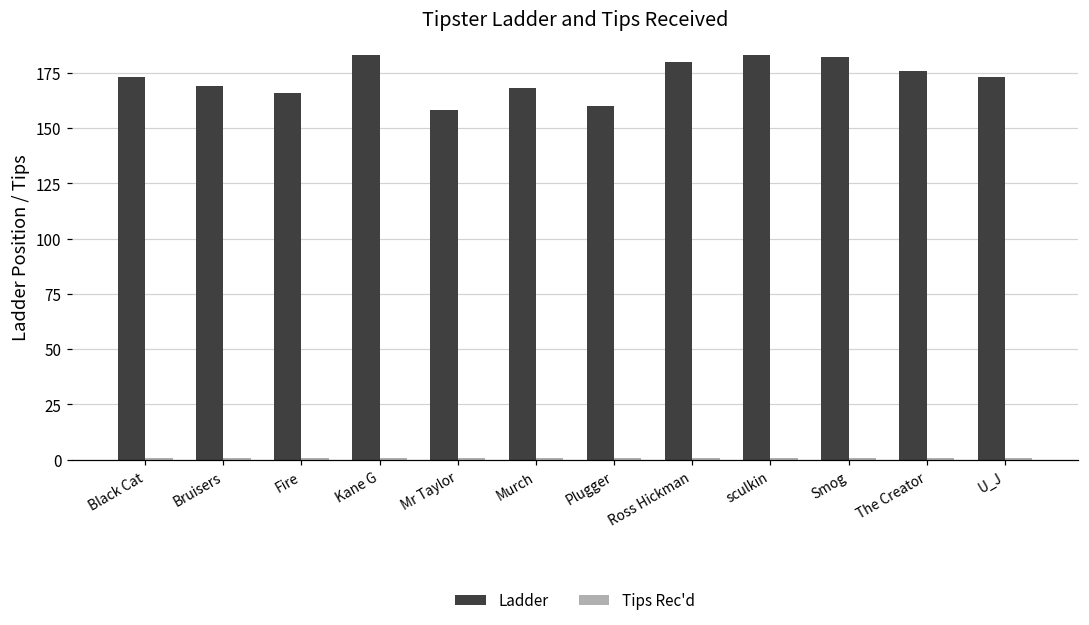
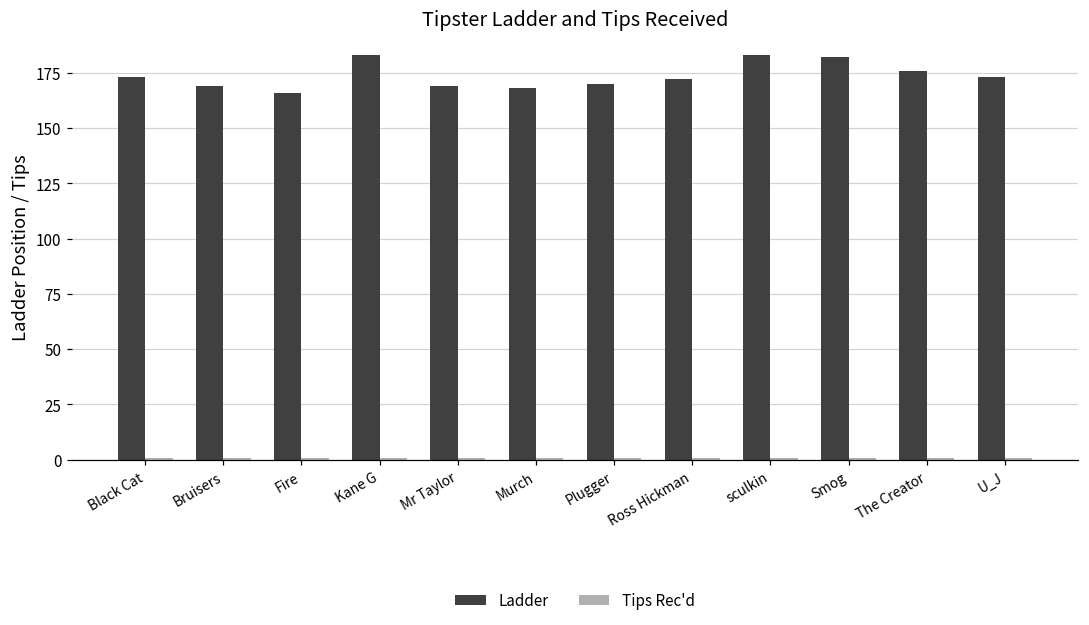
Ladder, Mr Taylor: 158 -> 169
Ladder, Plugger: 160 -> 170
Ladder, Ross Hickman: 180 -> 172
